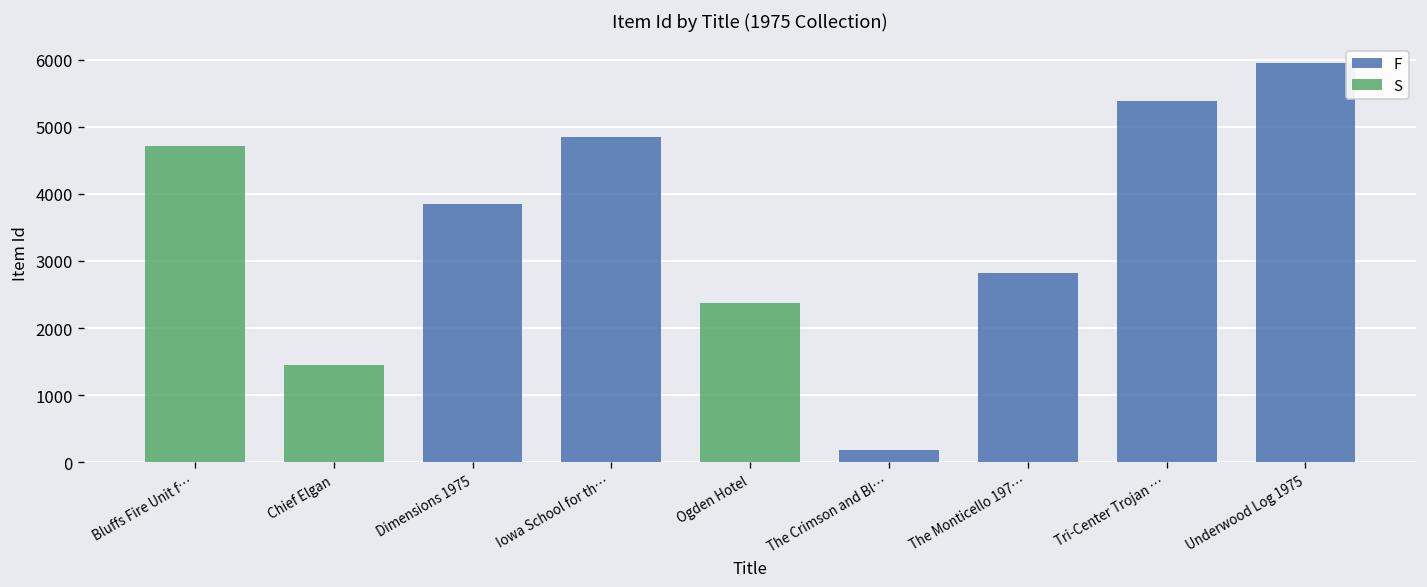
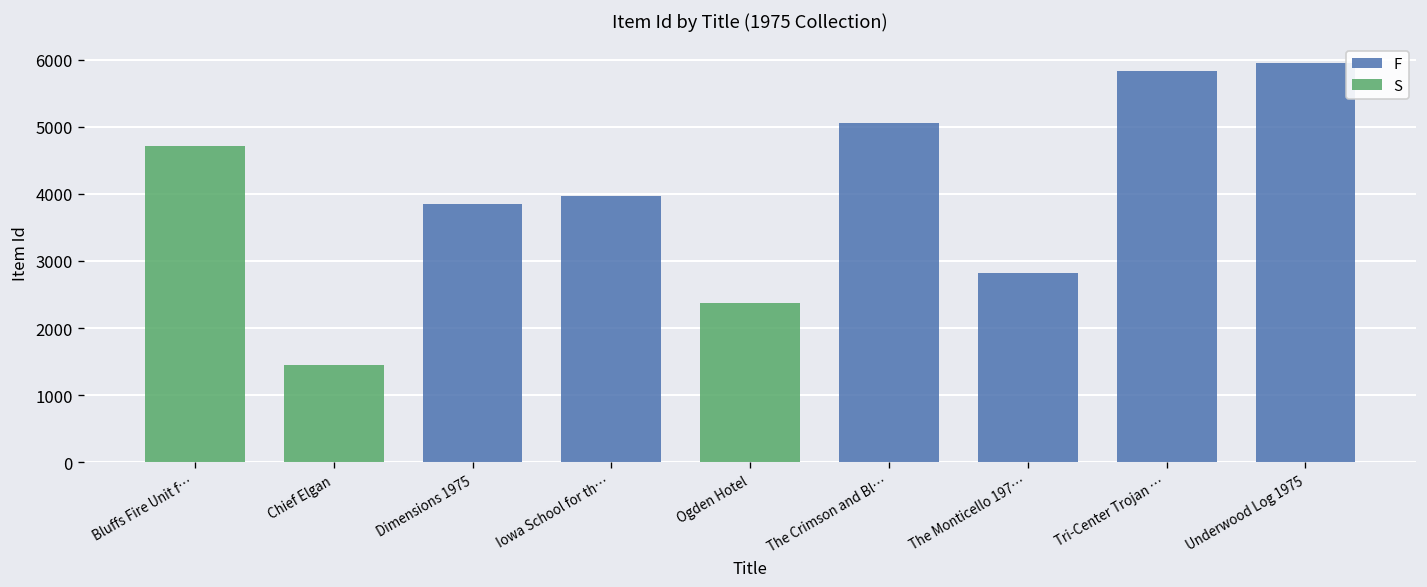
F, Iowa School for th…: 4800 -> 4000
F, The Crimson and Bl…: 200 -> 5100
F, Tri-Center Trojan …: 5400 -> 5800
